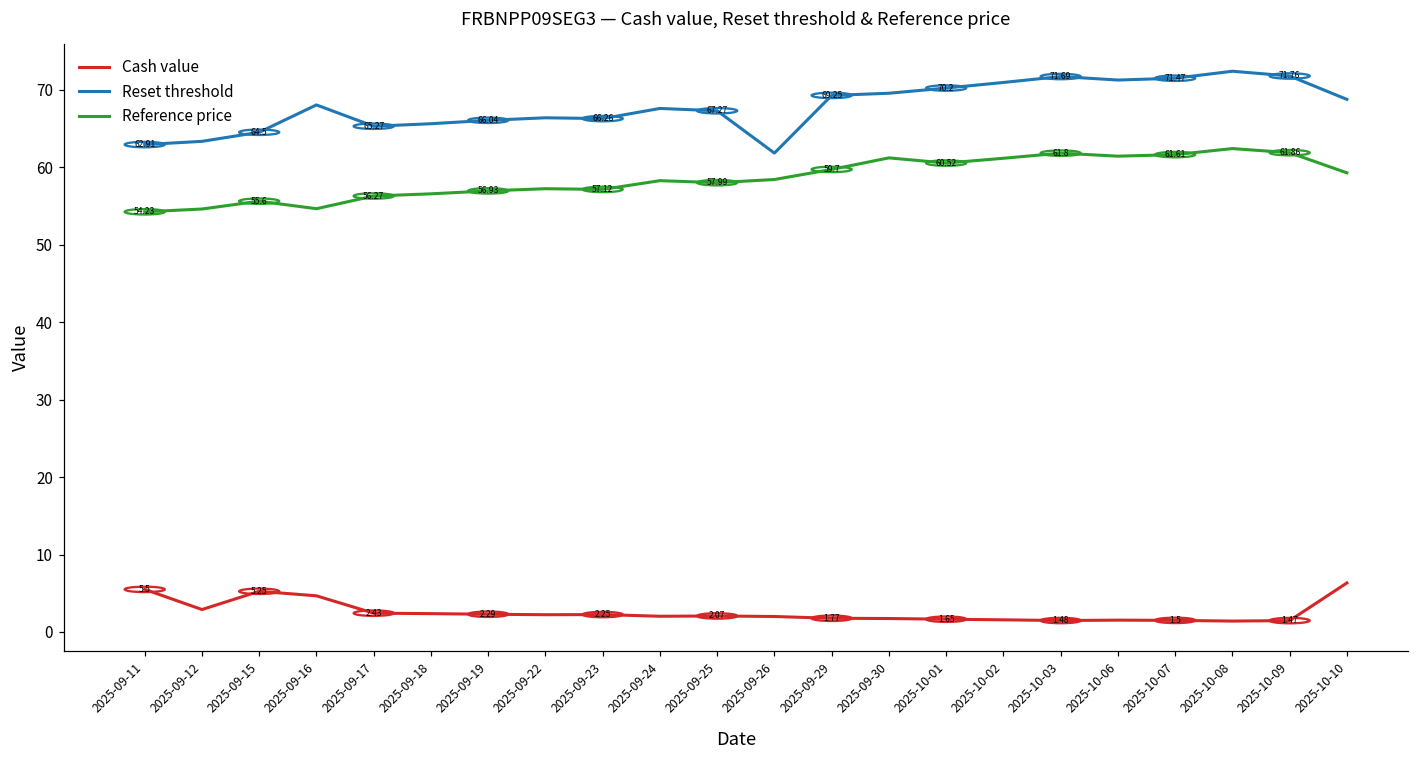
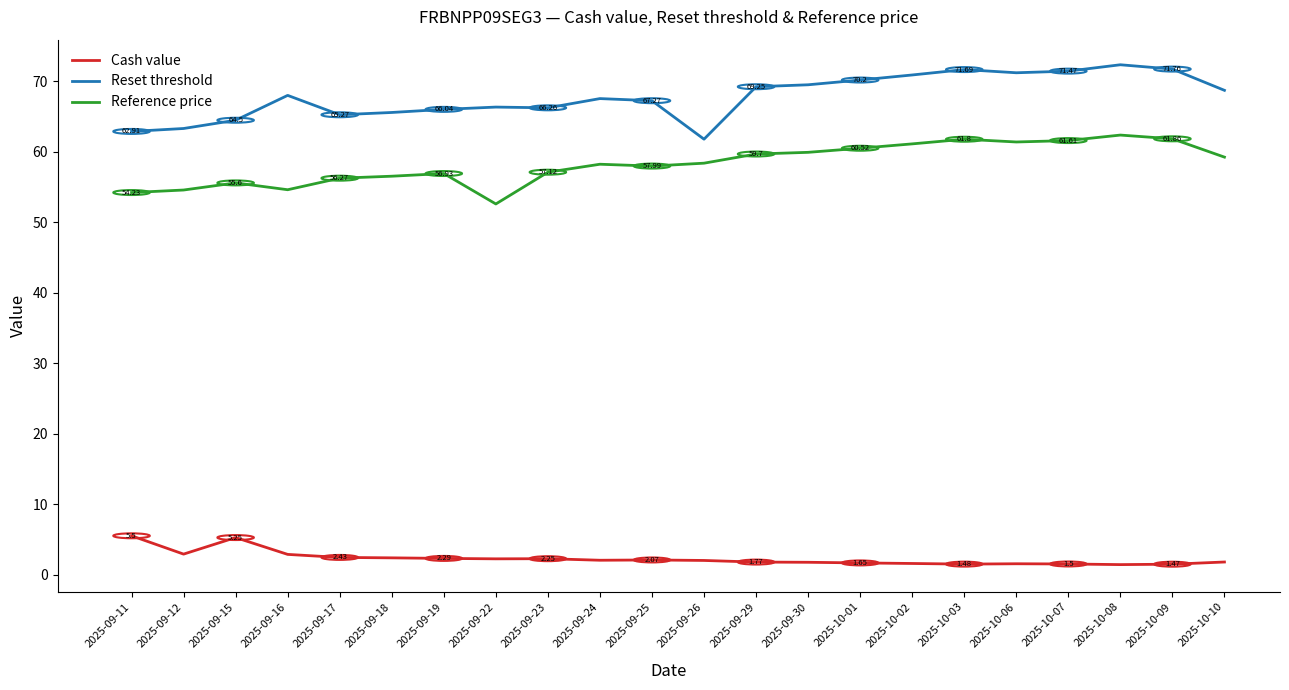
Cash value, 2025-09-16: 5 -> 3
Reference price, 2025-09-22: 57 -> 53
Reference price, 2025-09-30: 61 -> 60
Cash value, 2025-10-10: 6 -> 2
